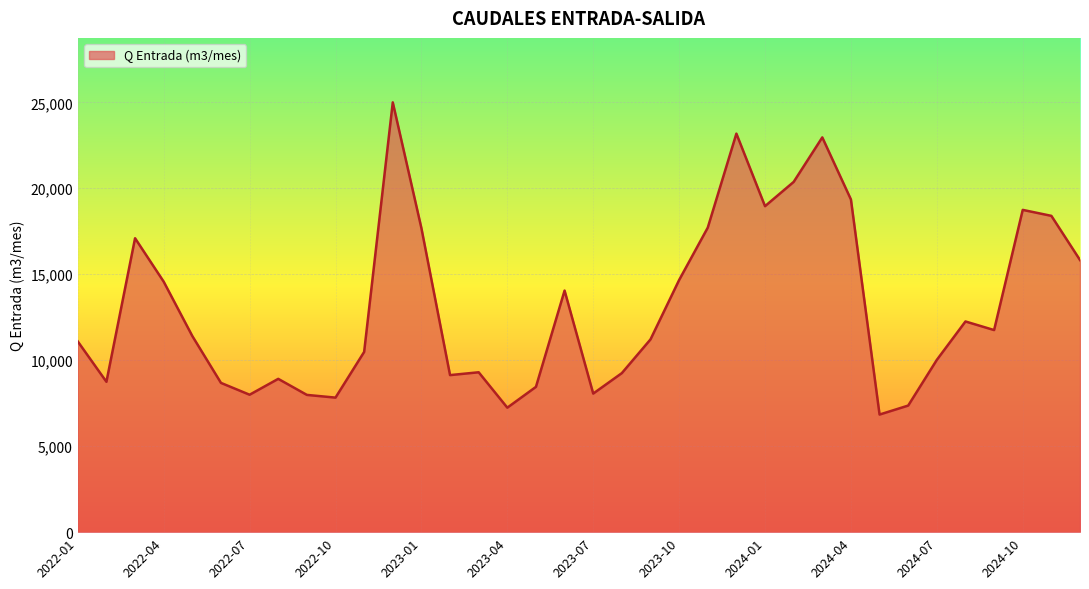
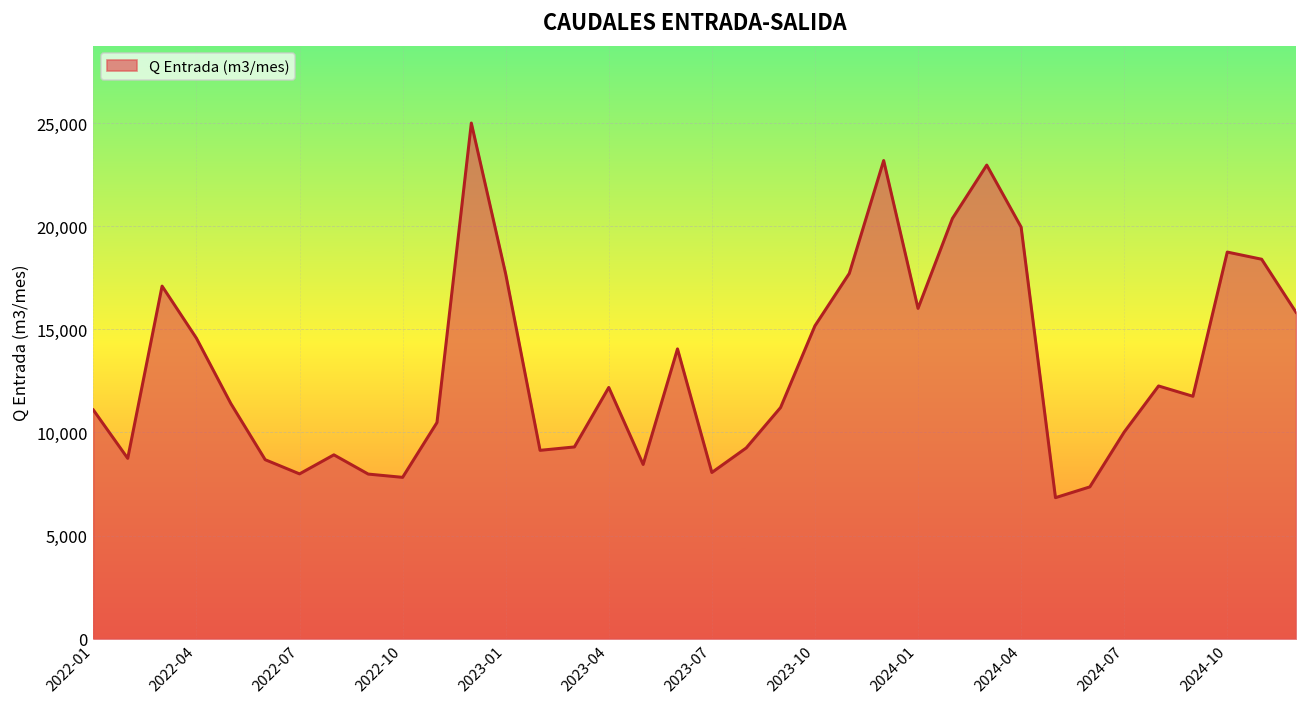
2023-04: 7,200 -> 12,200
2023-10: 14,700 -> 15,200
2024-01: 19,000 -> 16,000
2024-04: 19,400 -> 20,000
